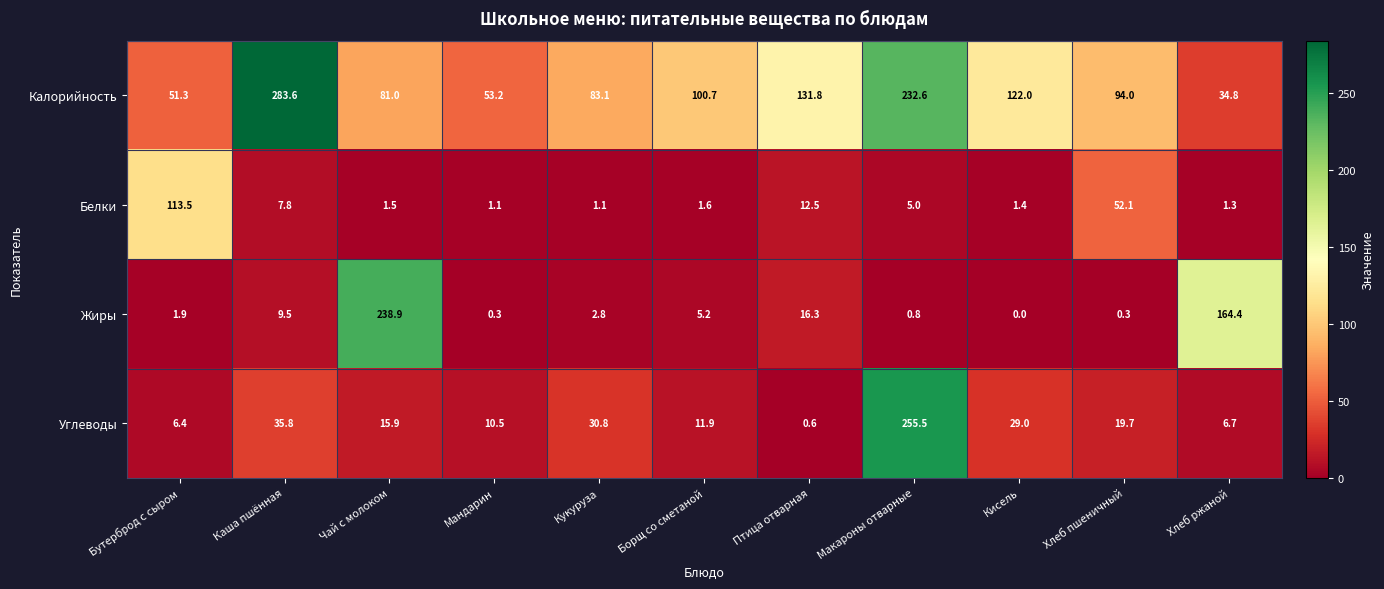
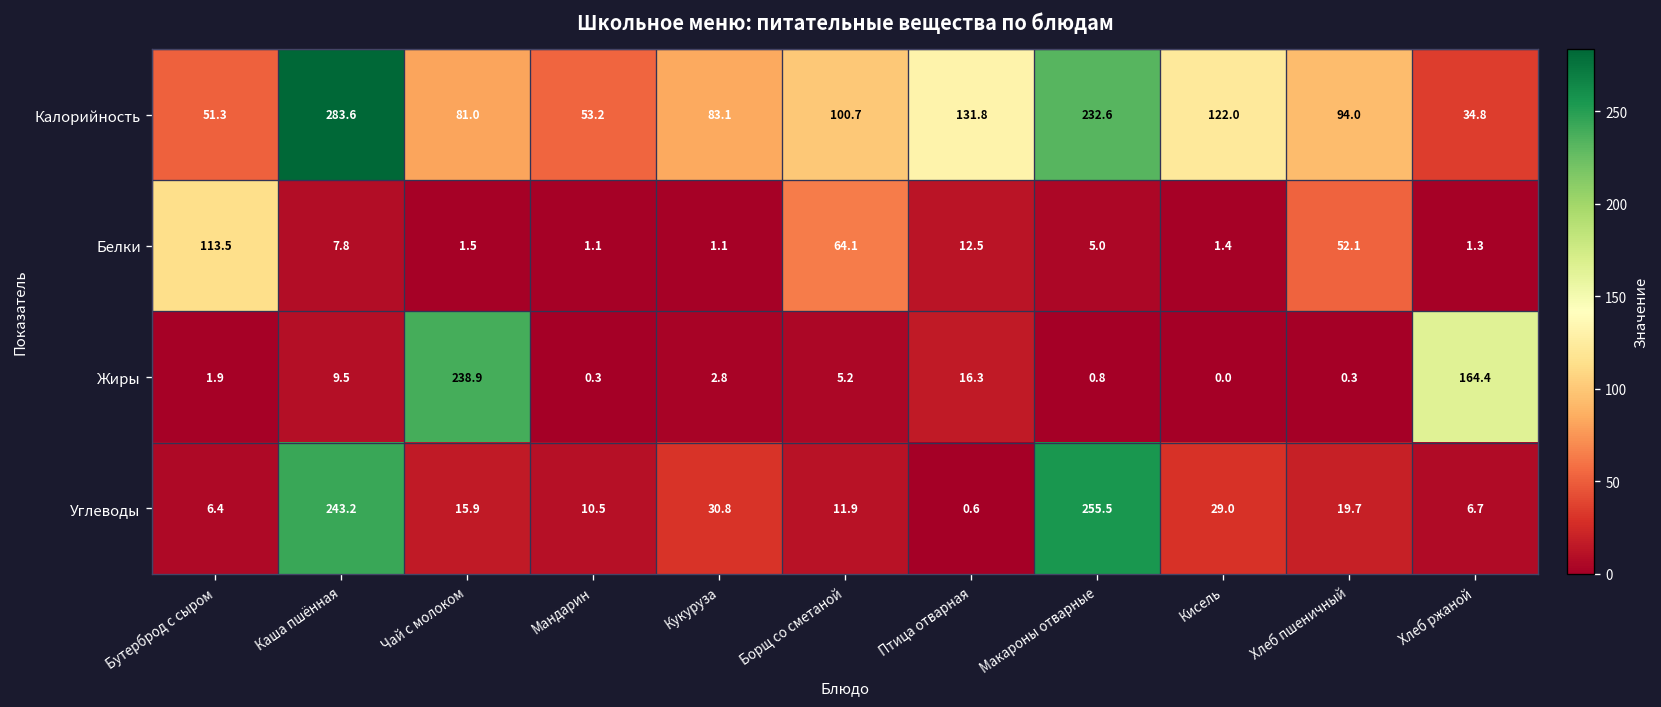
Белки, Борщ со сметаной: 1.6 -> 64.1
Углеводы, Каша пшённая: 35.8 -> 243.2
